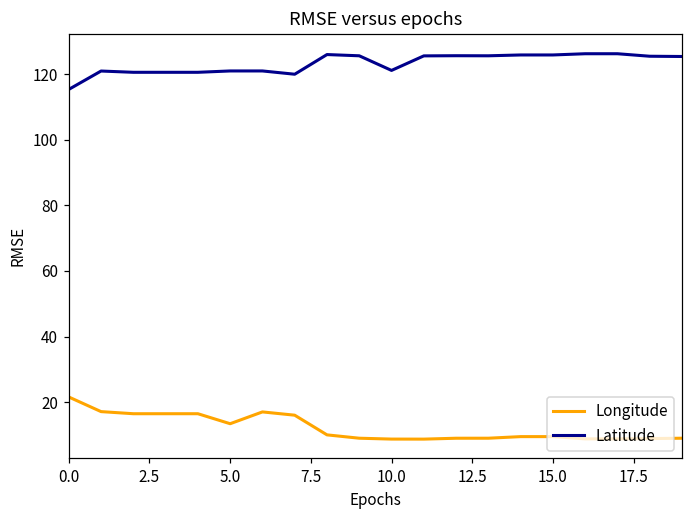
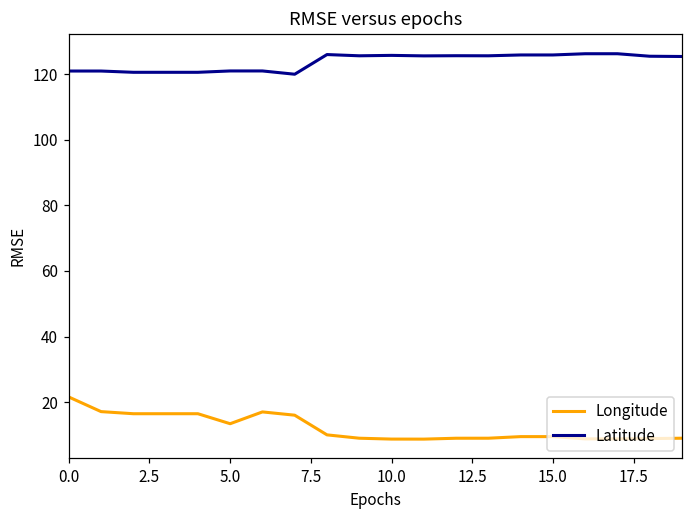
Latitude, 0.0: 115 -> 121
Latitude, 10.0: 121 -> 126
